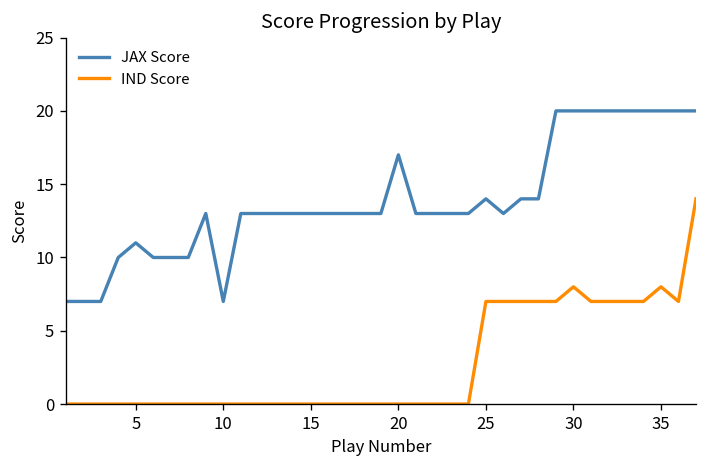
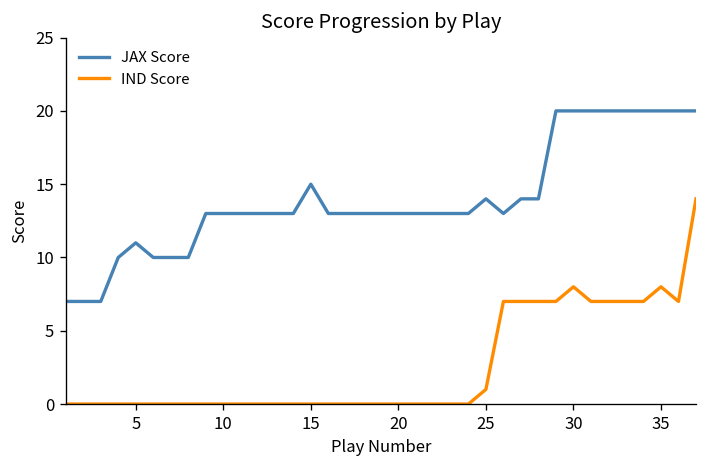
JAX Score, 10: 7 -> 13
JAX Score, 15: 13 -> 15
JAX Score, 20: 17 -> 13
IND Score, 25: 7 -> 1
